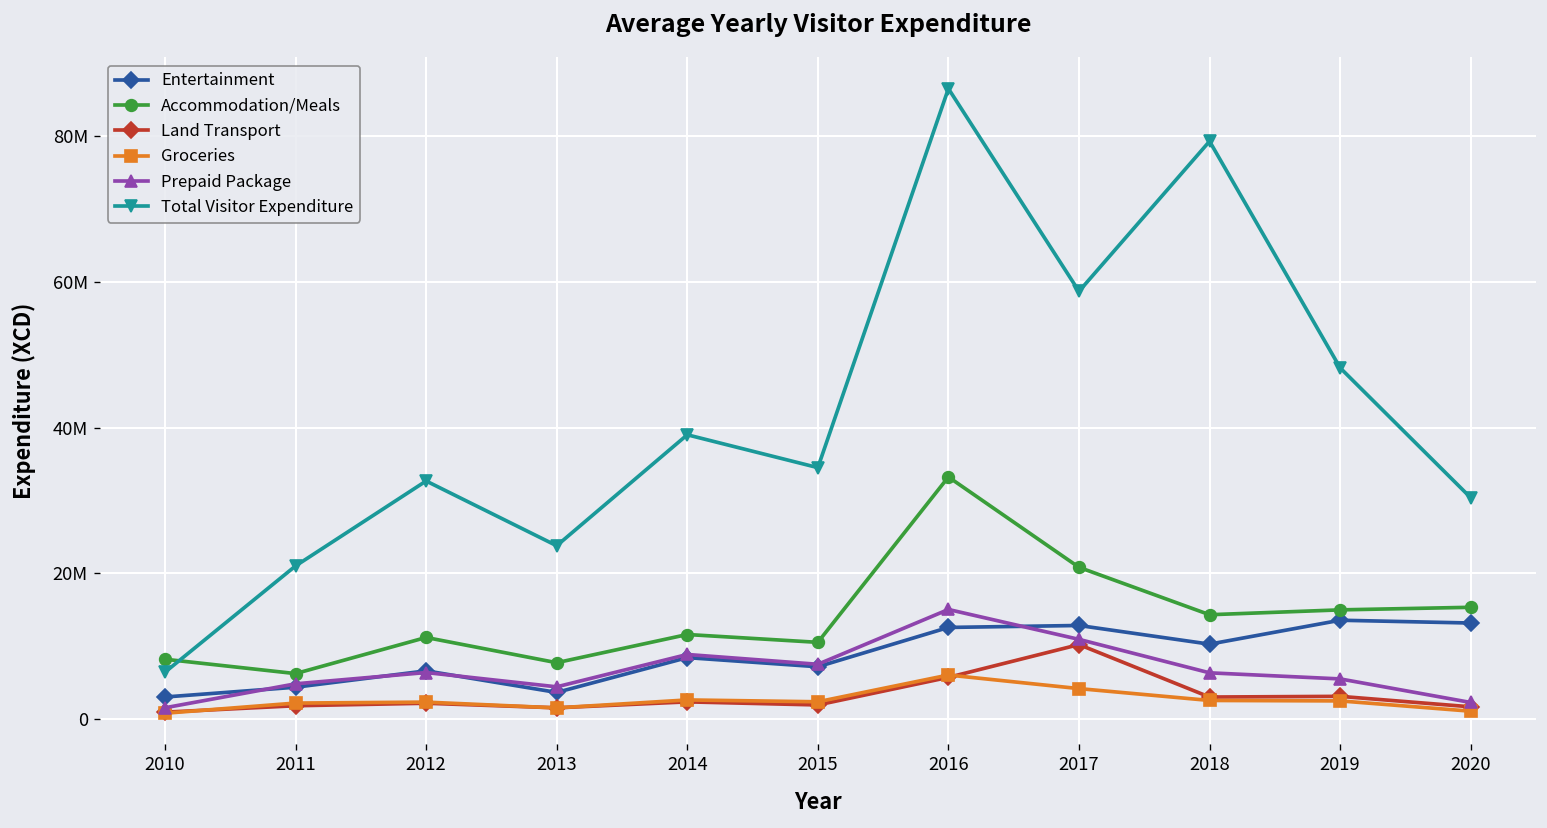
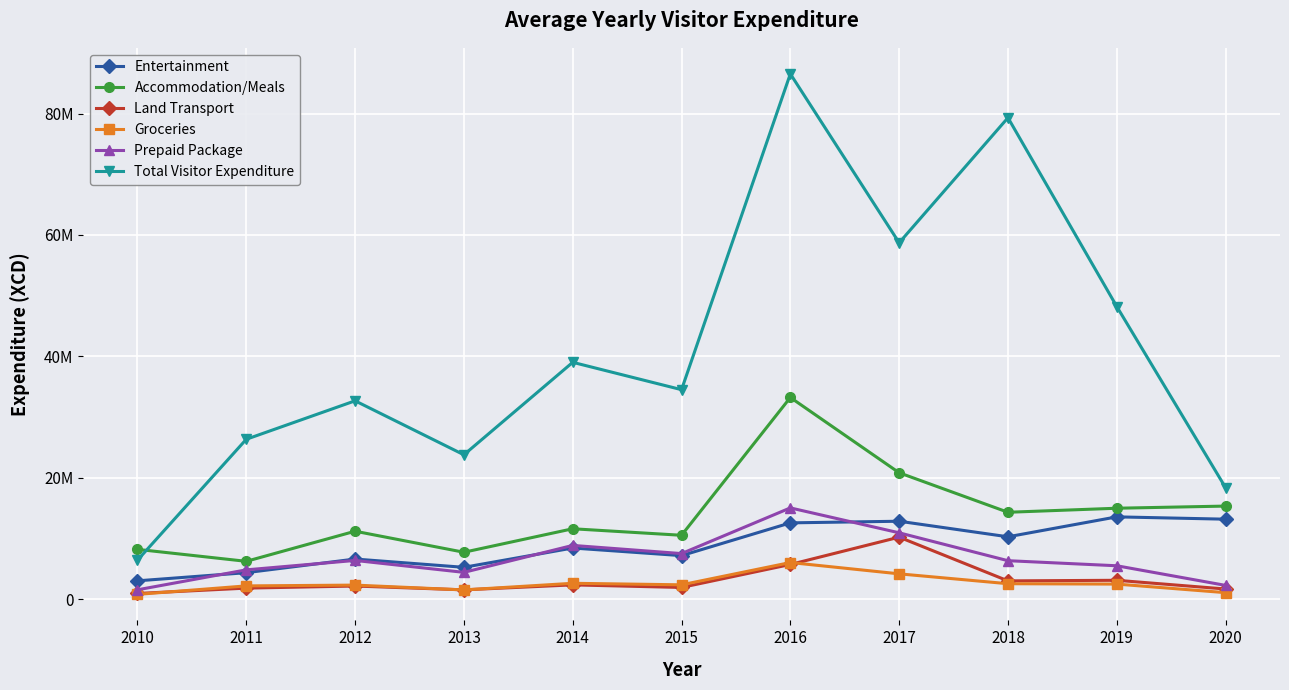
Total Visitor Expenditure, 2011: 21000000 -> 26000000
Entertainment, 2013: 4000000 -> 5000000
Total Visitor Expenditure, 2020: 30000000 -> 18000000
